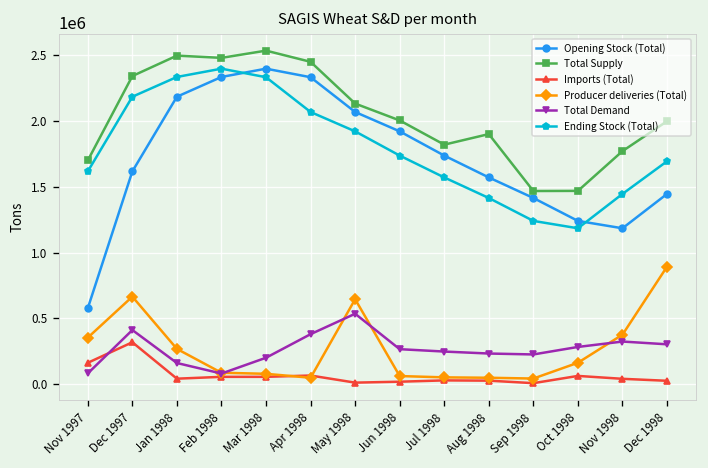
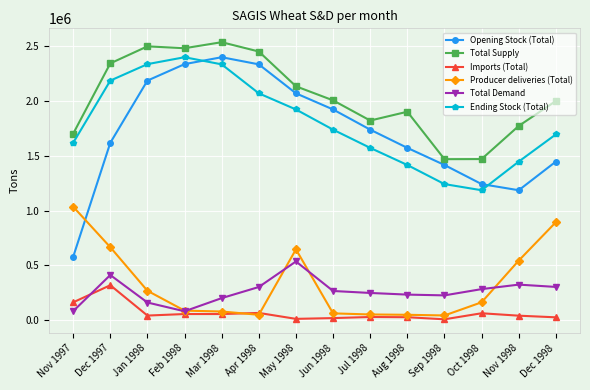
Producer deliveries (Total), Nov 1997: 350000 -> 1040000
Total Demand, Apr 1998: 380000 -> 300000
Producer deliveries (Total), Nov 1998: 380000 -> 540000
